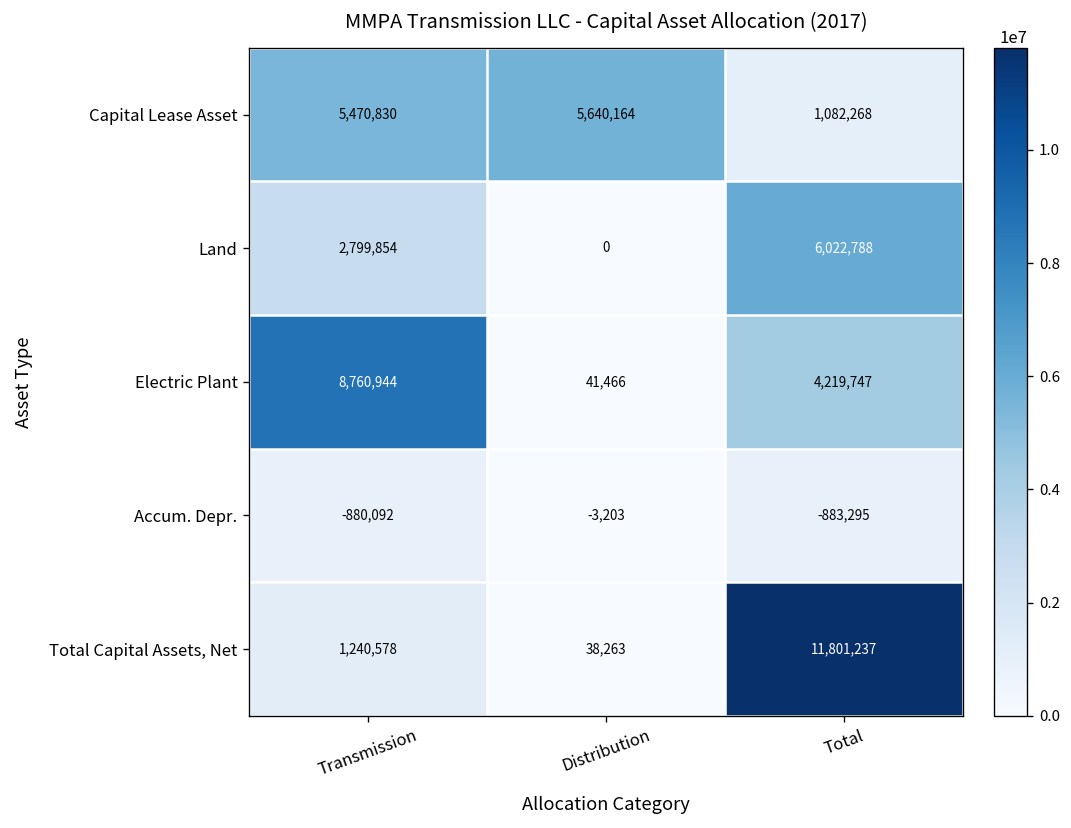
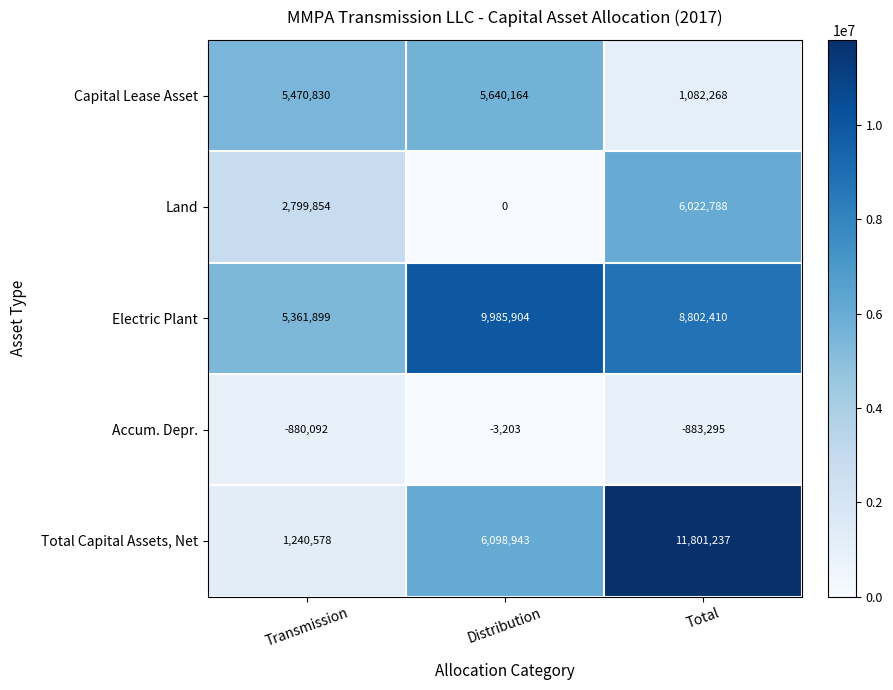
Electric Plant, Transmission: 8,760,944 -> 5,361,899
Electric Plant, Distribution: 41,466 -> 9,985,904
Electric Plant, Total: 4,219,747 -> 8,802,410
Total Capital Assets, Net, Distribution: 38,263 -> 6,098,943
